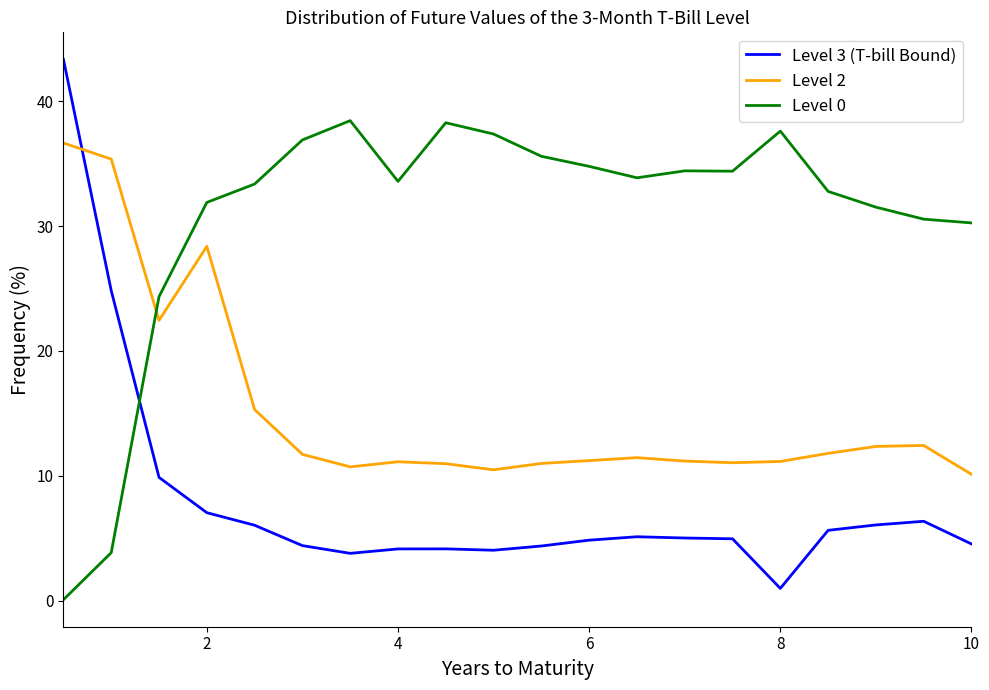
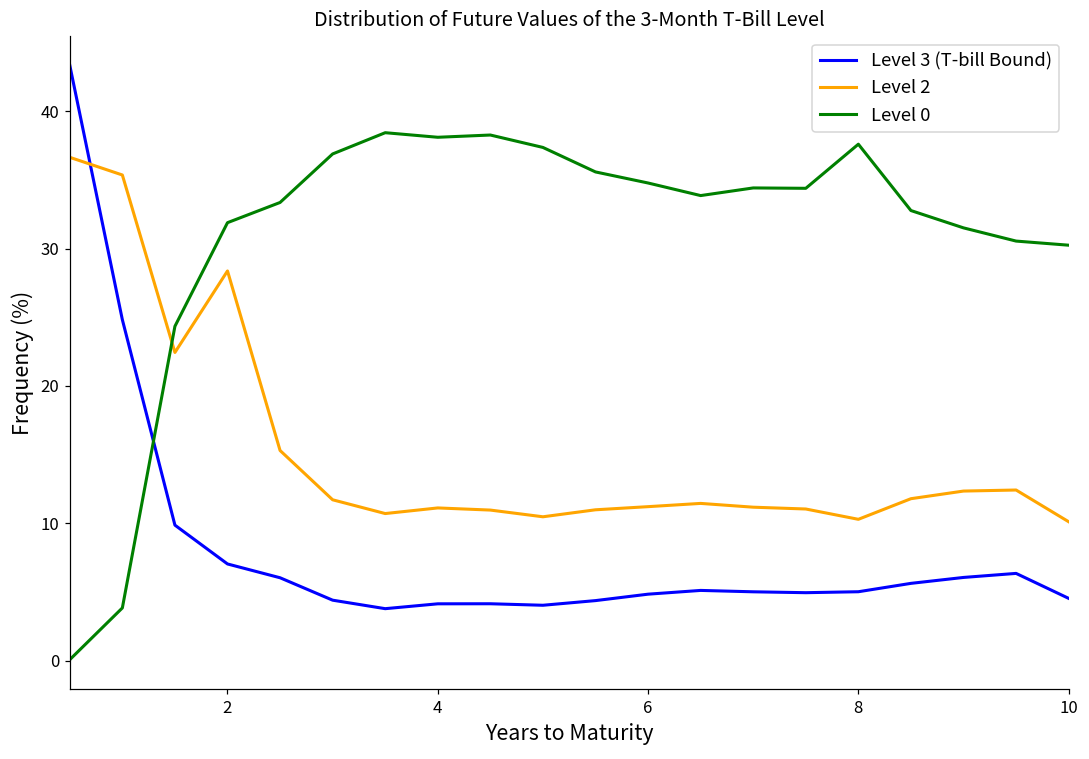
Level 0, 4: 33.6 -> 38.1
Level 3 (T-bill Bound), 8: 1.0 -> 5.0
Level 2, 8: 11.1 -> 10.3
